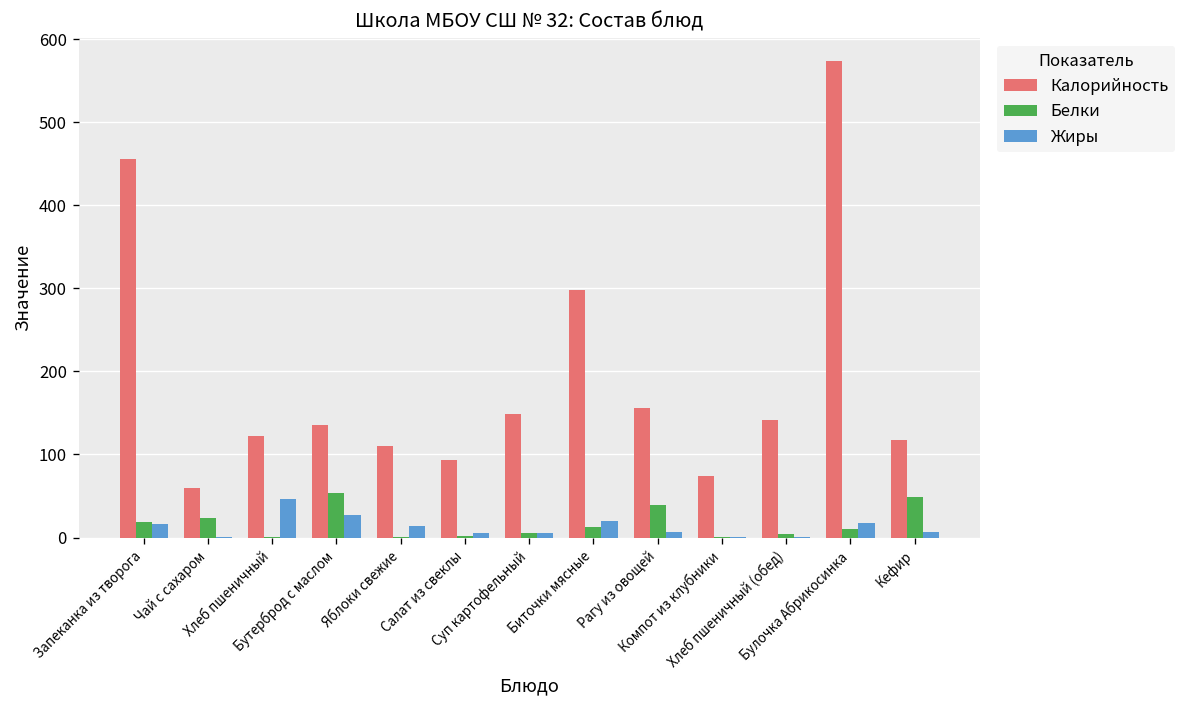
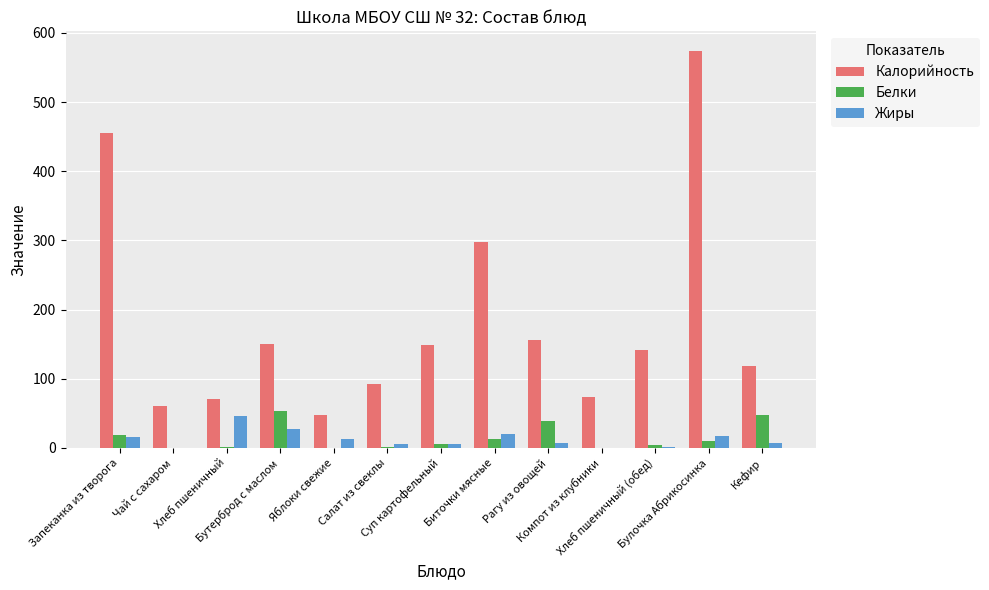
Белки, Чай с сахаром: 20 -> 0
Калорийность, Хлеб пшеничный: 120 -> 70
Калорийность, Бутерброд с маслом: 140 -> 150
Калорийность, Яблоки свежие: 110 -> 50
